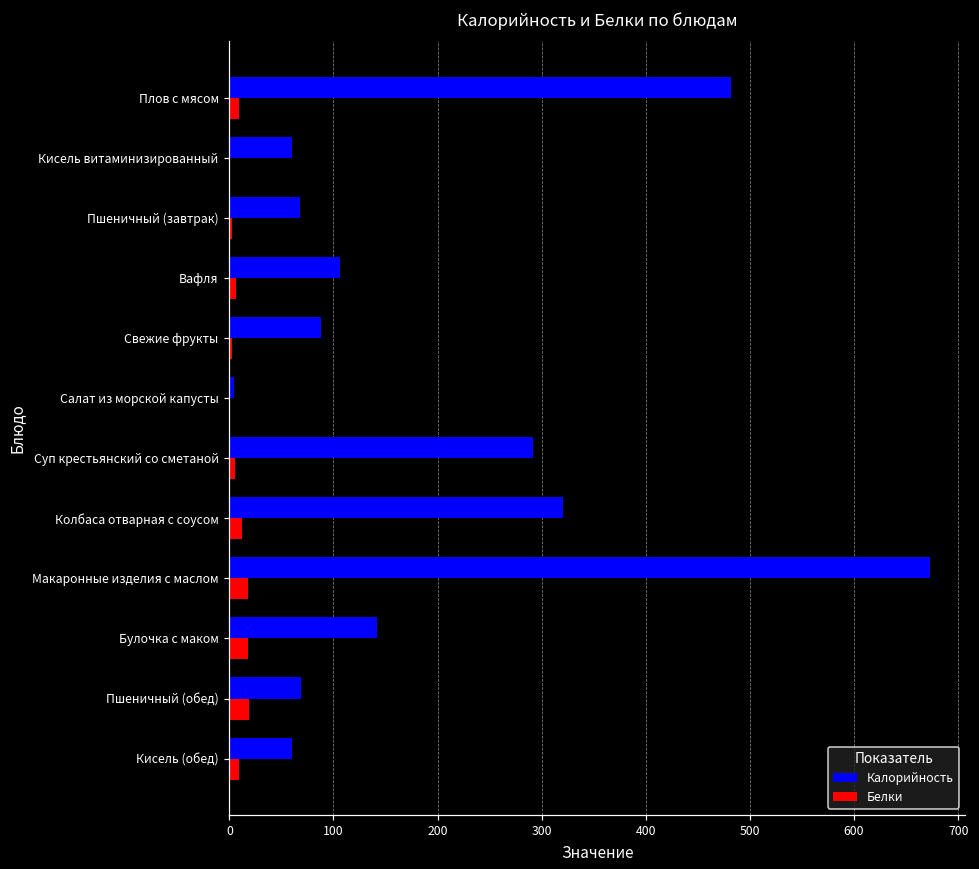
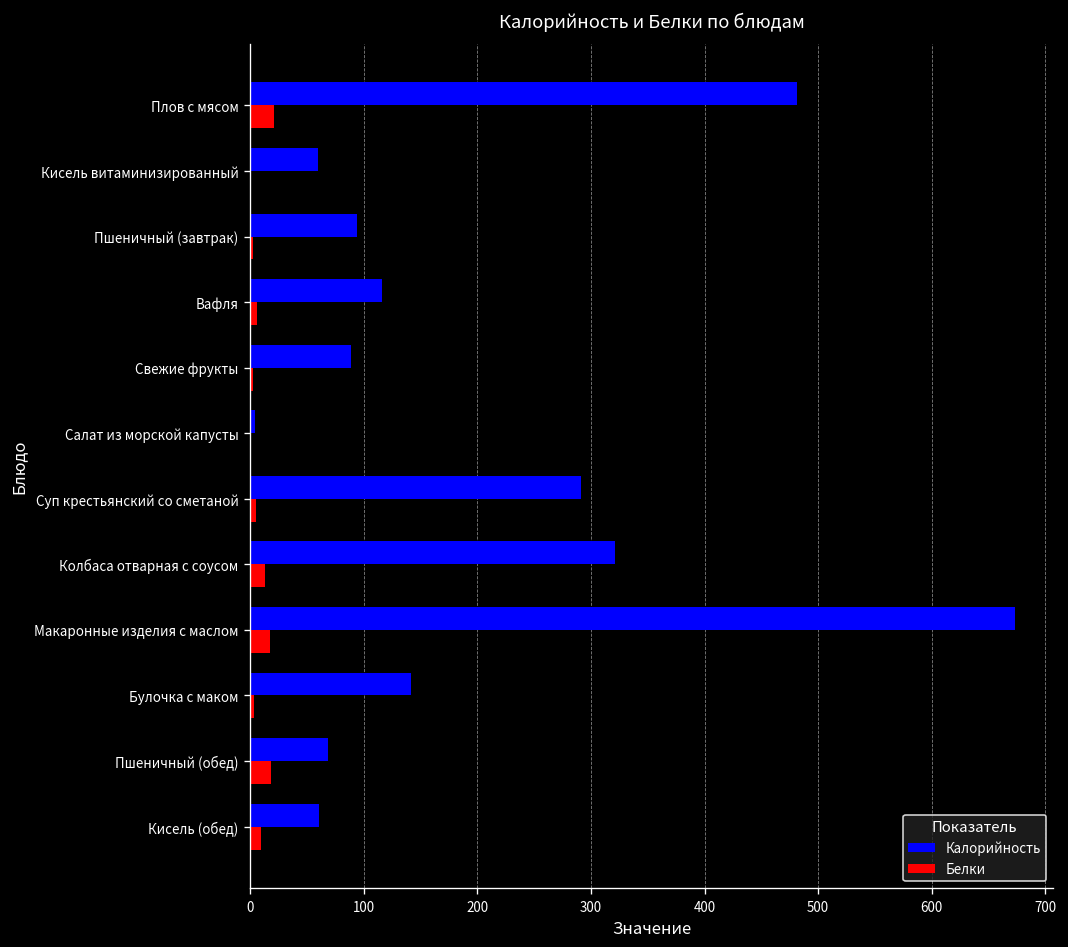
Белки, Плов с мясом: 10 -> 20
Калорийность, Пшеничный (завтрак): 70 -> 90
Калорийность, Вафля: 110 -> 120
Белки, Булочка с маком: 20 -> 0
